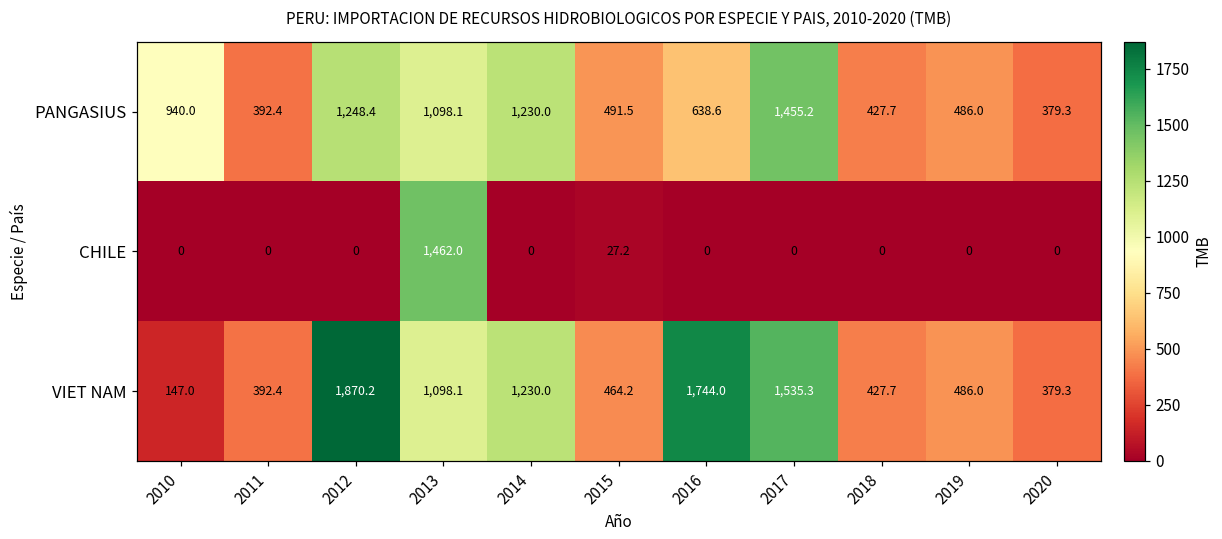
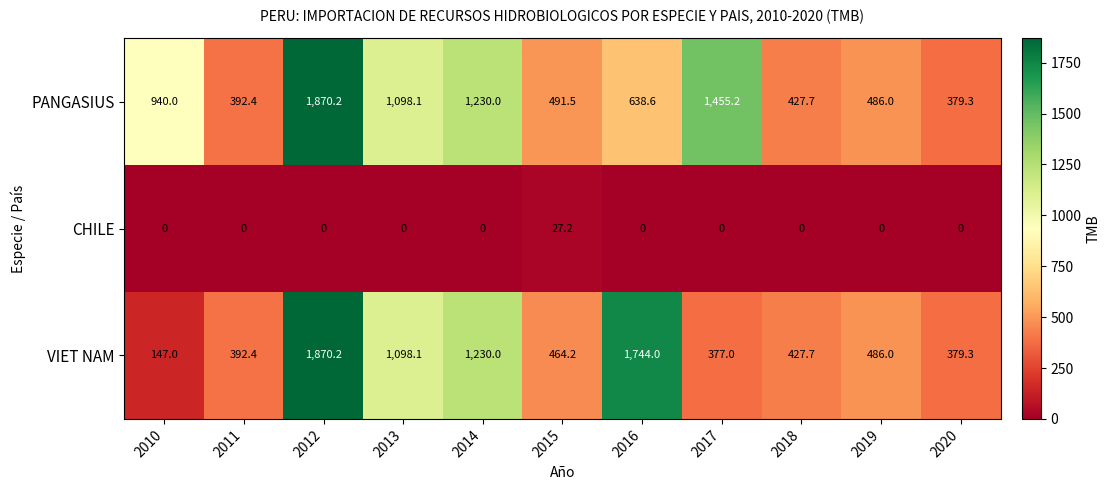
PANGASIUS, 2012: 1,248.4 -> 1,870.2
CHILE, 2013: 1,462.0 -> 0
VIET NAM, 2017: 1,535.3 -> 377.0
